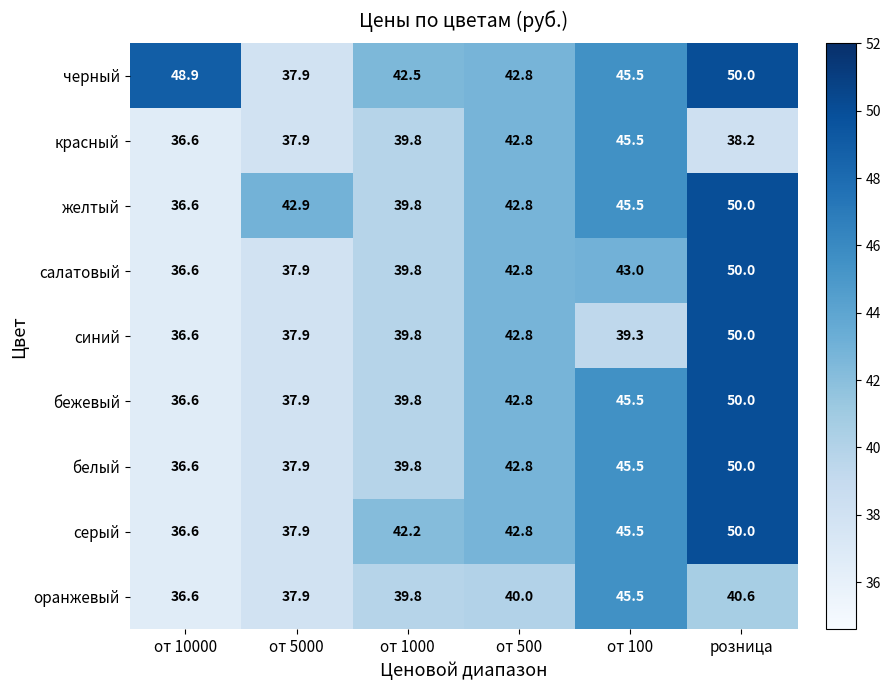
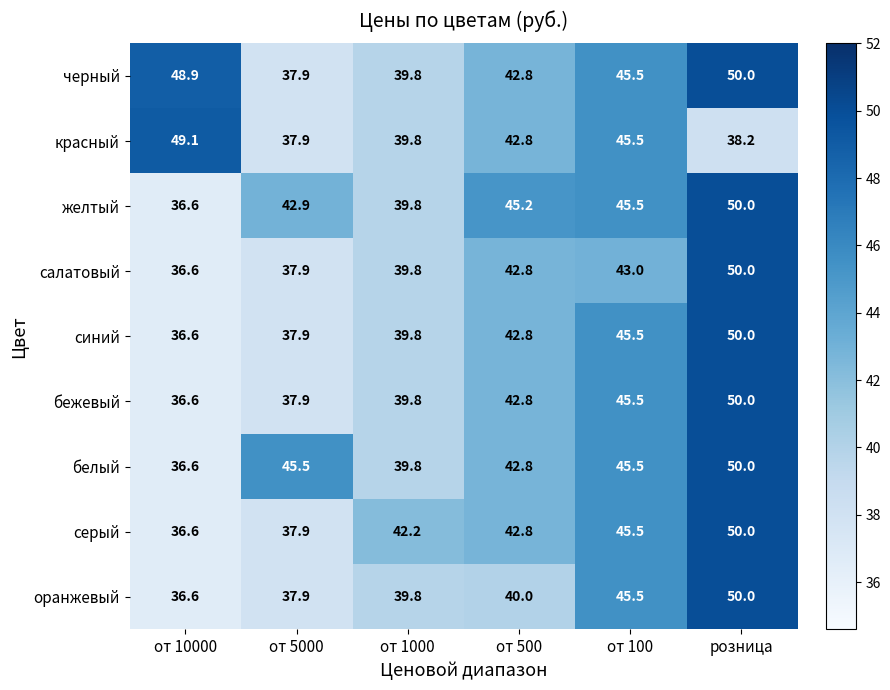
черный, от 1000: 42.5 -> 39.8
красный, от 10000: 36.6 -> 49.1
желтый, от 500: 42.8 -> 45.2
синий, от 100: 39.3 -> 45.5
белый, от 5000: 37.9 -> 45.5
оранжевый, розница: 40.6 -> 50.0
